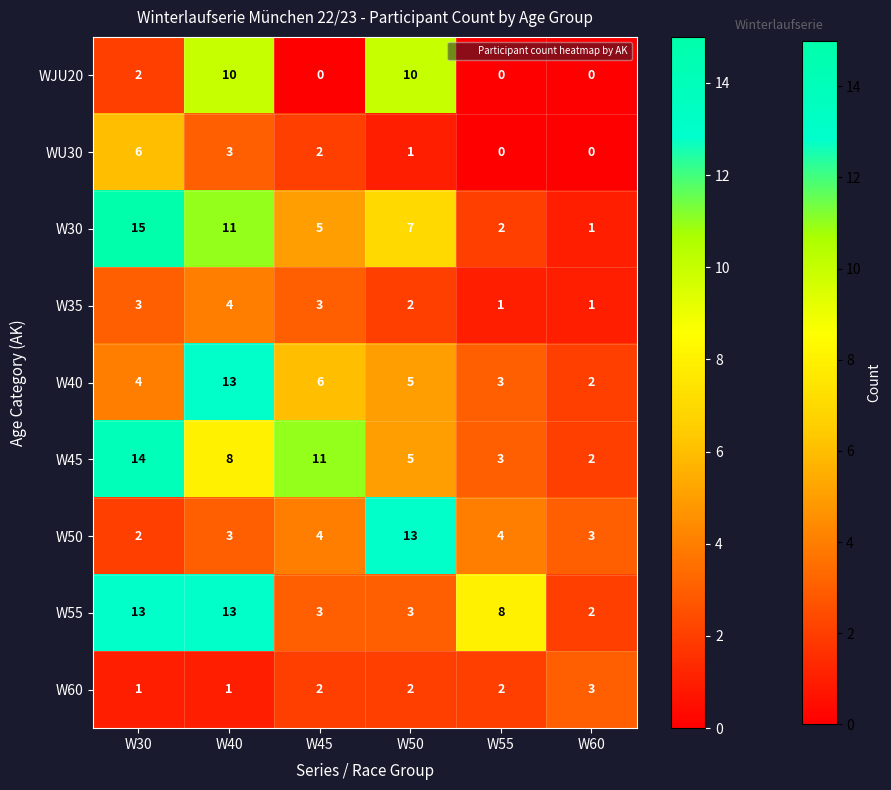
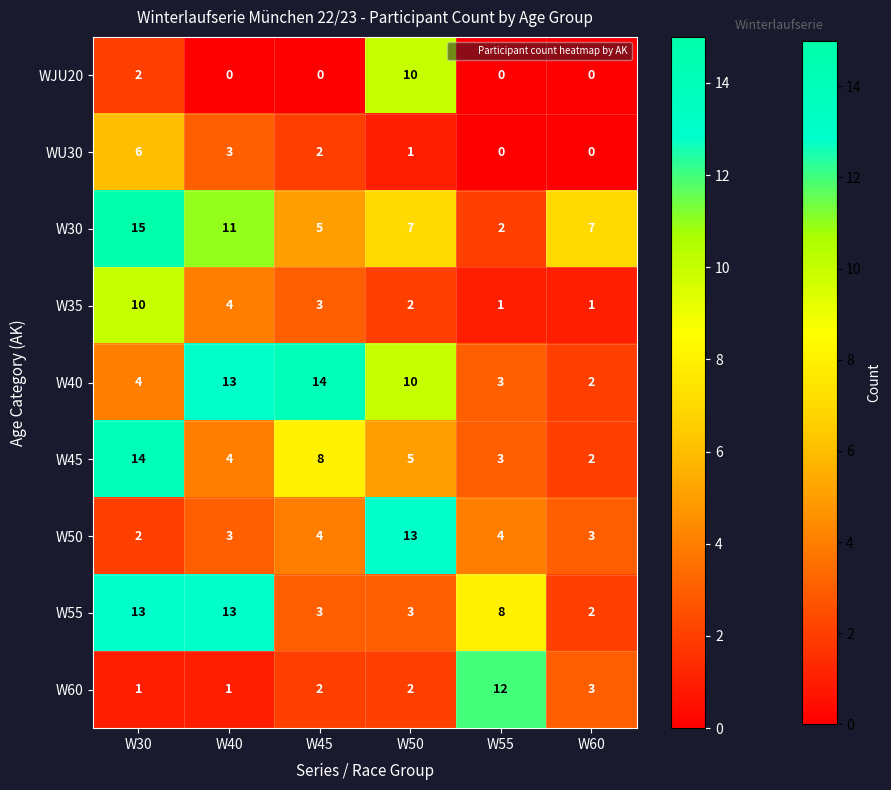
WJU20, W40: 10 -> 0
W30, W60: 1 -> 7
W35, W30: 3 -> 10
W40, W45: 6 -> 14
W40, W50: 5 -> 10
W45, W40: 8 -> 4
W45, W45: 11 -> 8
W60, W55: 2 -> 12
